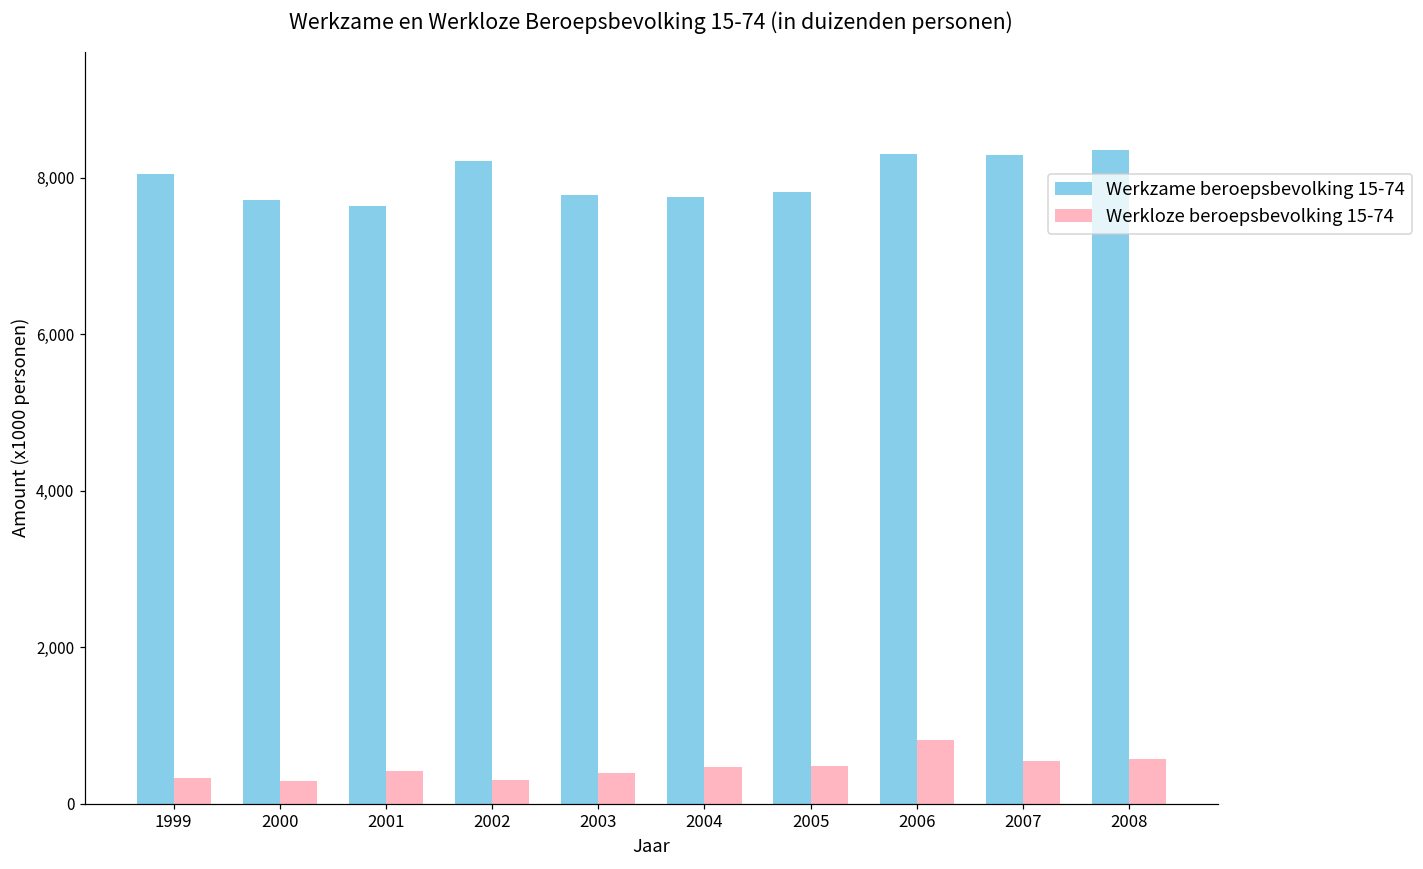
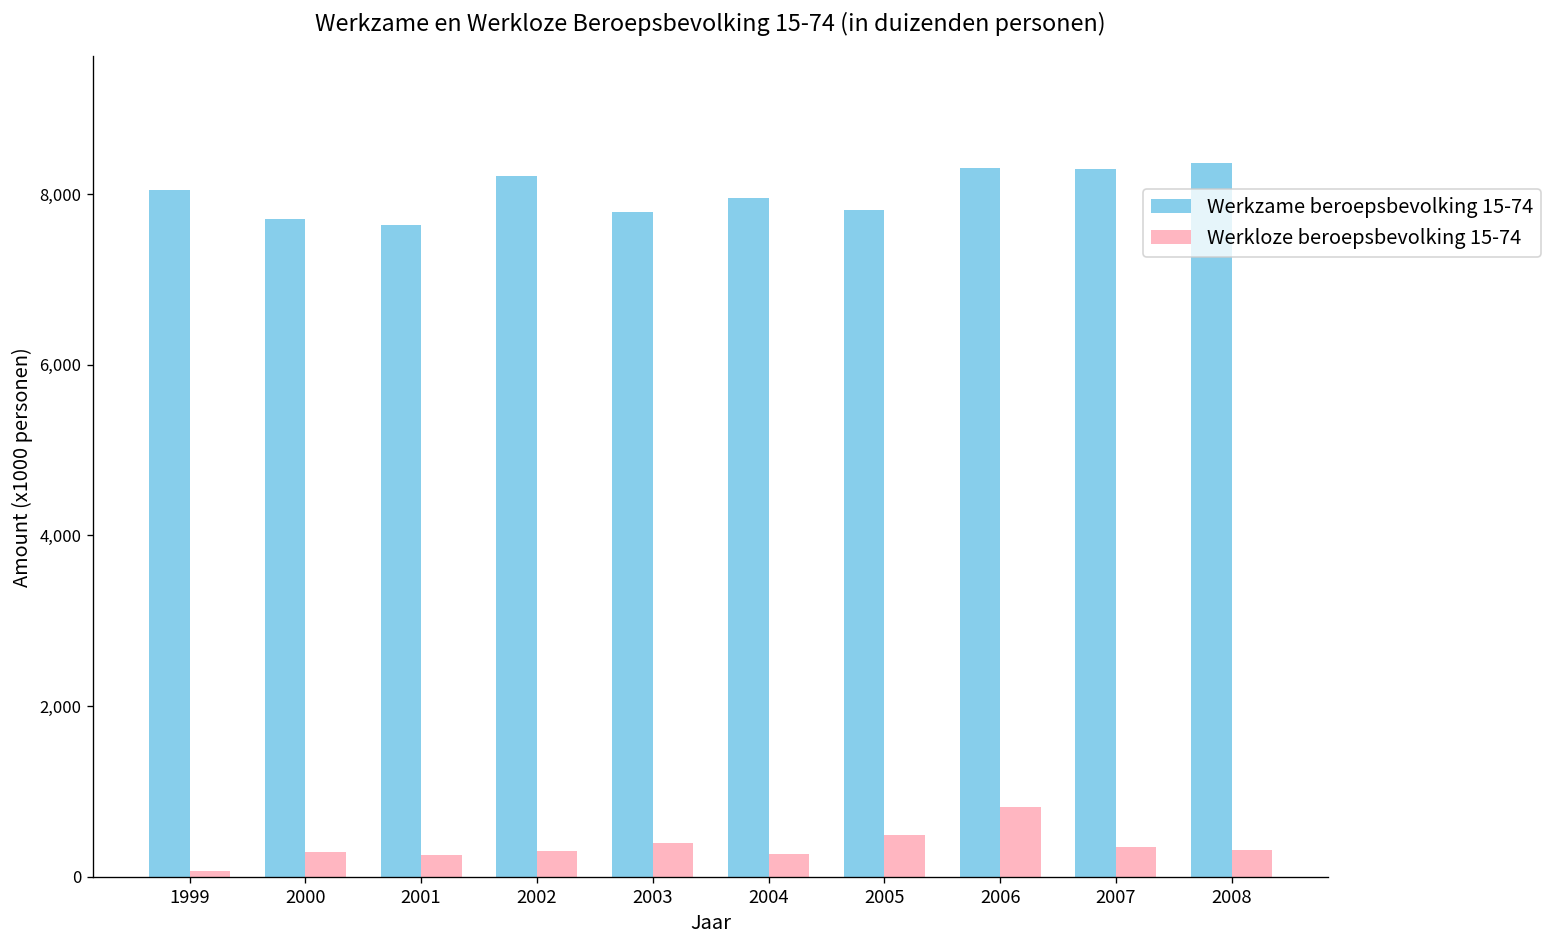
Werkloze beroepsbevolking 15-74, 1999: 300 -> 100
Werkloze beroepsbevolking 15-74, 2001: 400 -> 300
Werkzame beroepsbevolking 15-74, 2004: 7,800 -> 8,000
Werkloze beroepsbevolking 15-74, 2004: 500 -> 300
Werkloze beroepsbevolking 15-74, 2007: 600 -> 400
Werkloze beroepsbevolking 15-74, 2008: 600 -> 300
